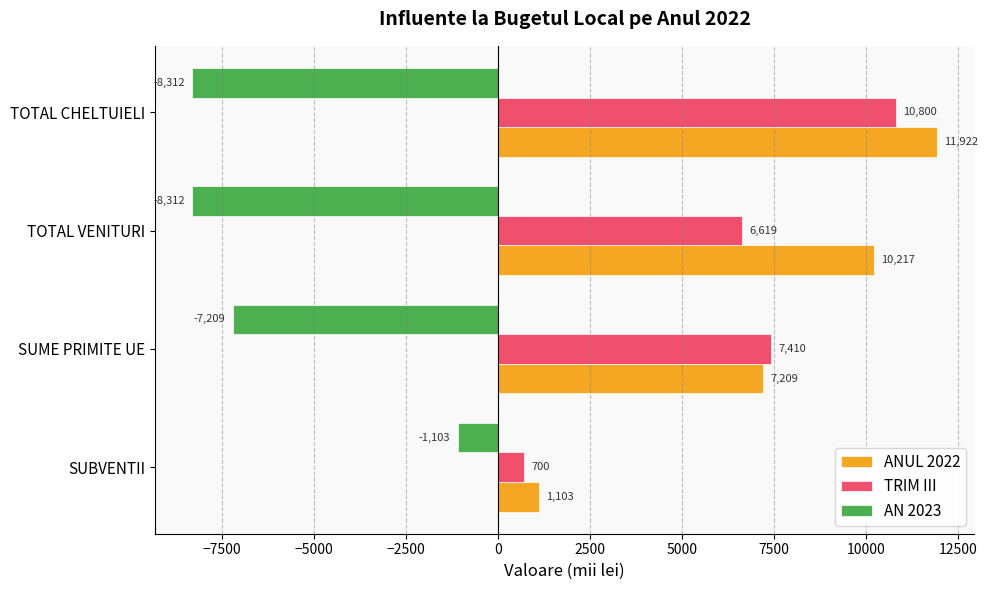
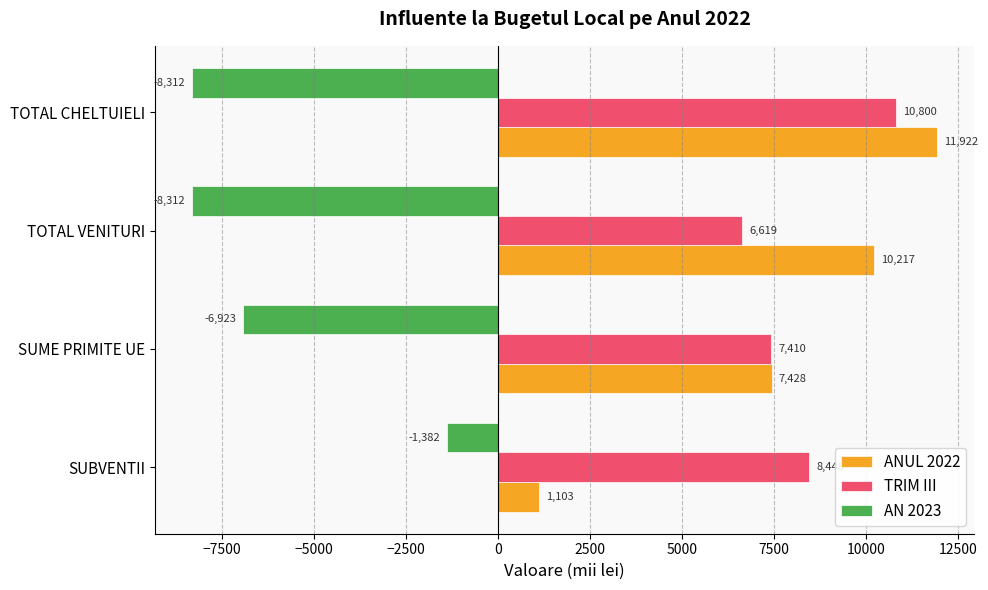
AN 2023, SUME PRIMITE UE: -7,209 -> -6,923
ANUL 2022, SUME PRIMITE UE: 7,209 -> 7,428
AN 2023, SUBVENTII: -1,103 -> -1,382
TRIM III, SUBVENTII: 700 -> 8400
